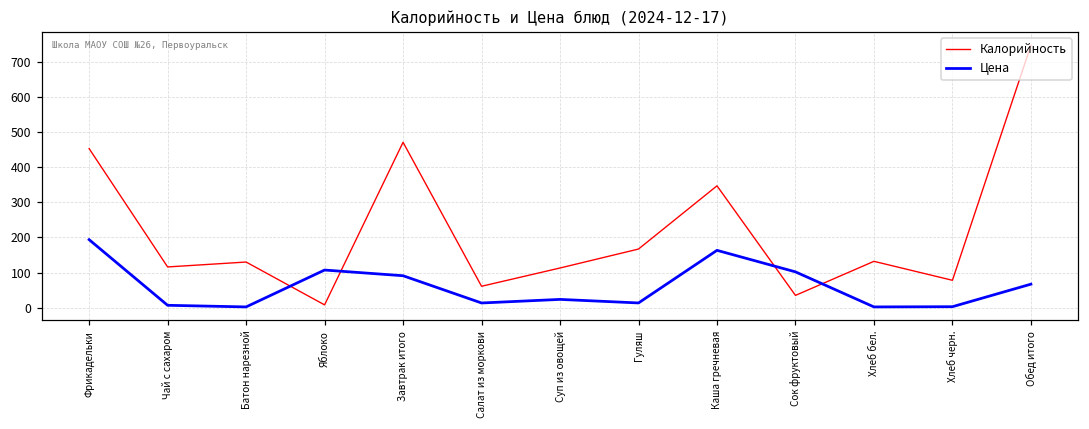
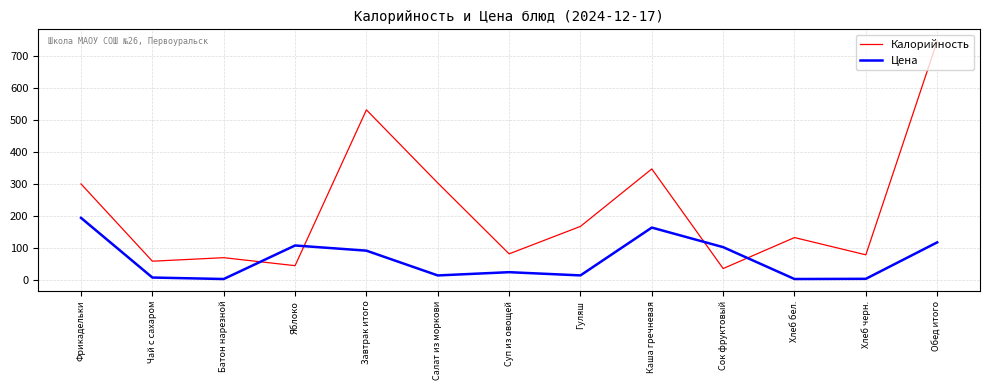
Калорийность, Фрикадельки: 450 -> 300
Калорийность, Чай с сахаром: 120 -> 60
Калорийность, Батон нарезной: 130 -> 70
Калорийность, Яблоко: 10 -> 40
Калорийность, Завтрак итого: 470 -> 530
Калорийность, Салат из моркови: 60 -> 300
Калорийность, Суп из овощей: 110 -> 80
Цена, Обед итого: 70 -> 120
